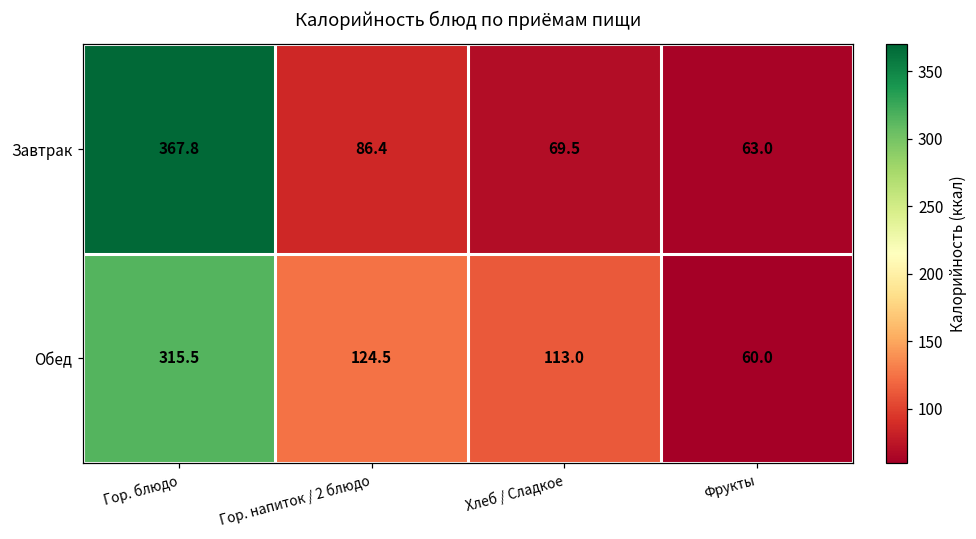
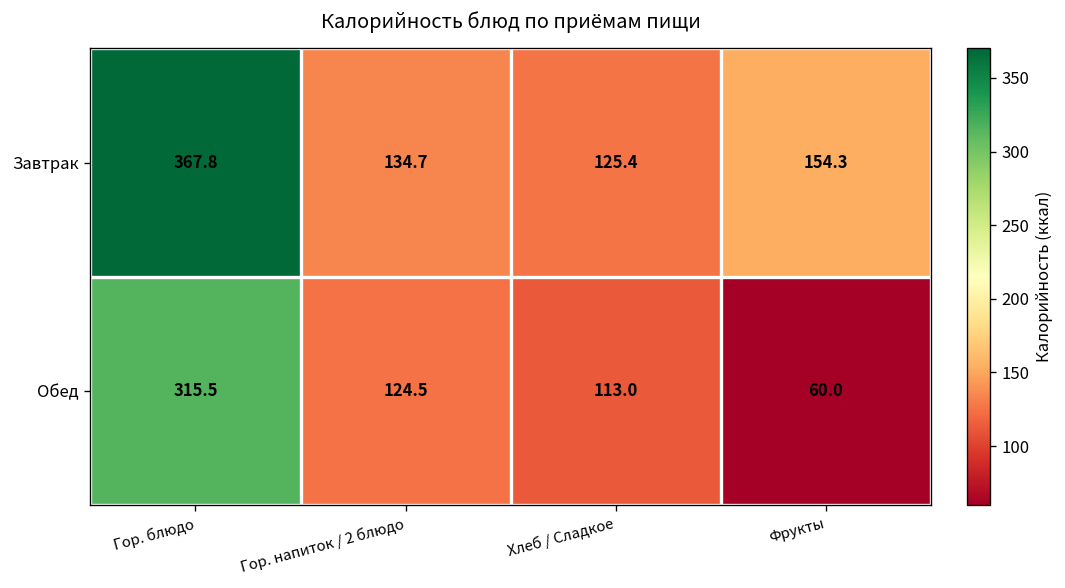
Завтрак, Гор. напиток / 2 блюдо: 86.4 -> 134.7
Завтрак, Хлеб / Сладкое: 69.5 -> 125.4
Завтрак, Фрукты: 63.0 -> 154.3
